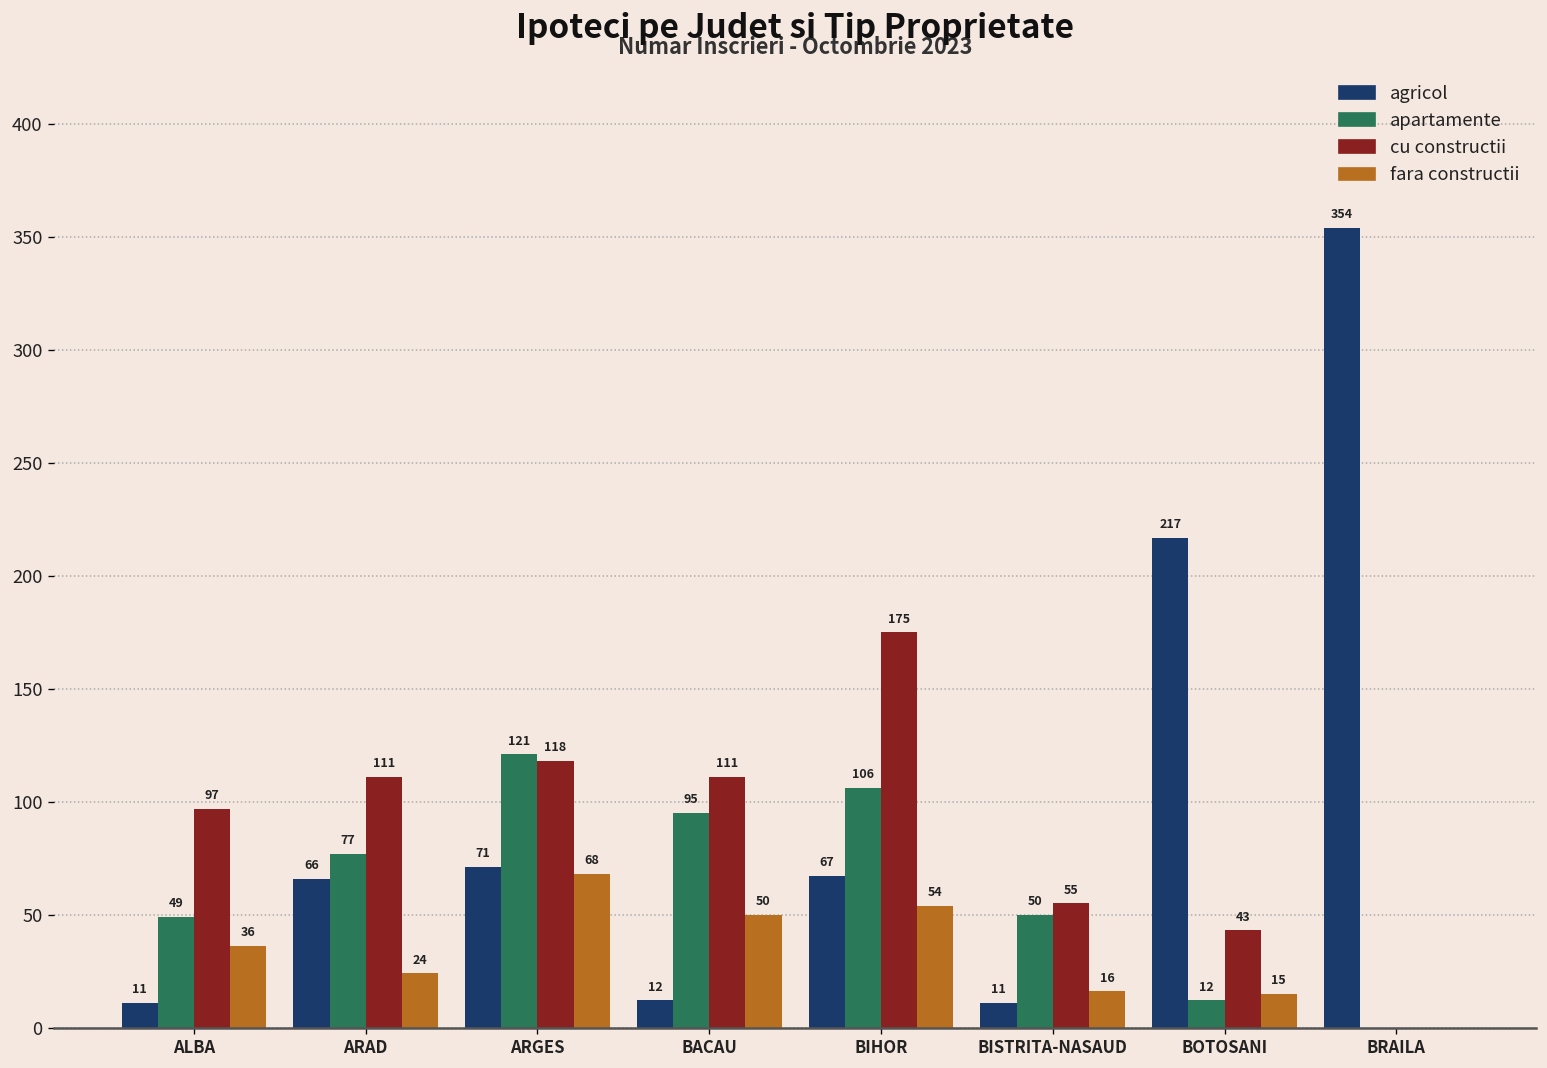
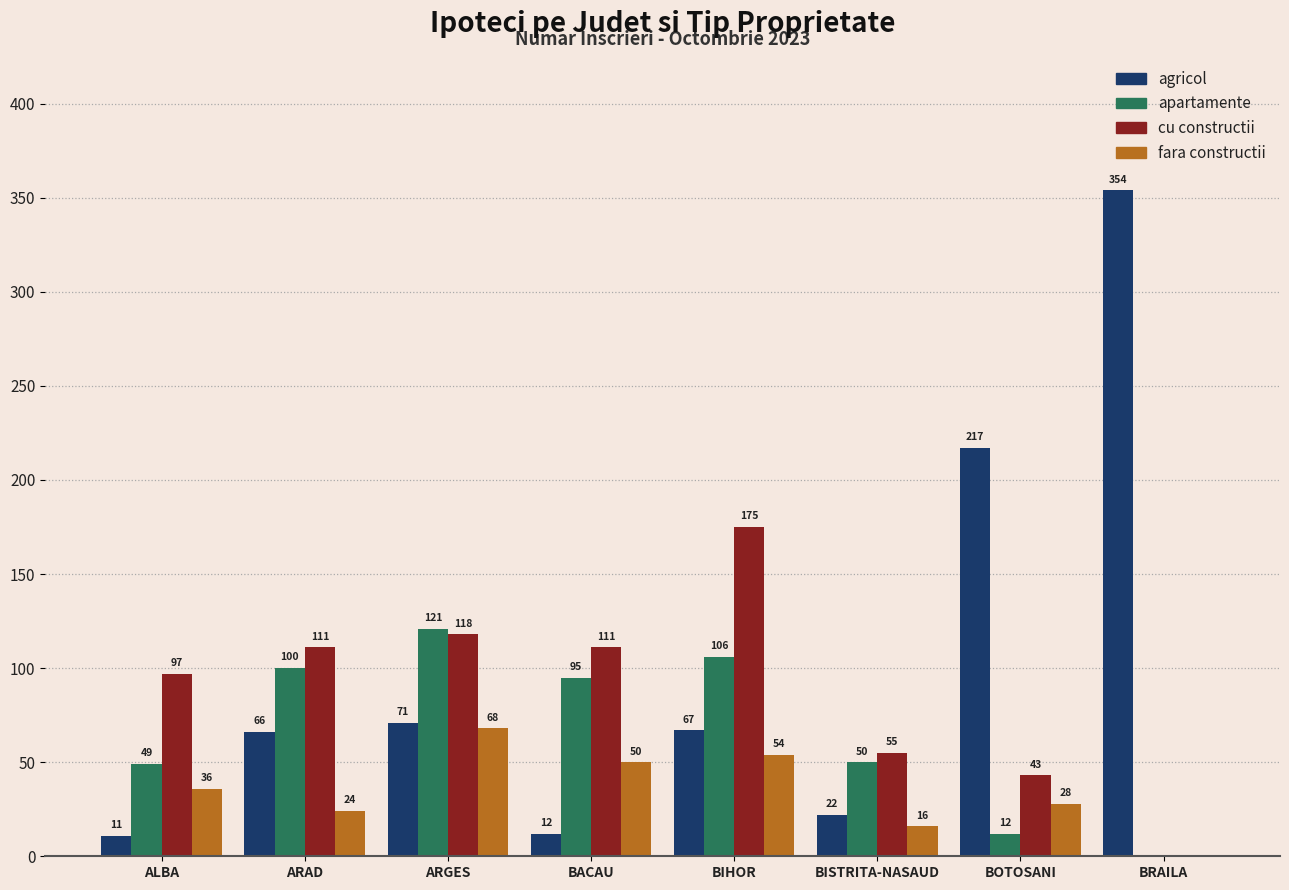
apartamente, ARAD: 77 -> 100
agricol, BISTRITA-NASAUD: 11 -> 22
fara constructii, BOTOSANI: 15 -> 28
